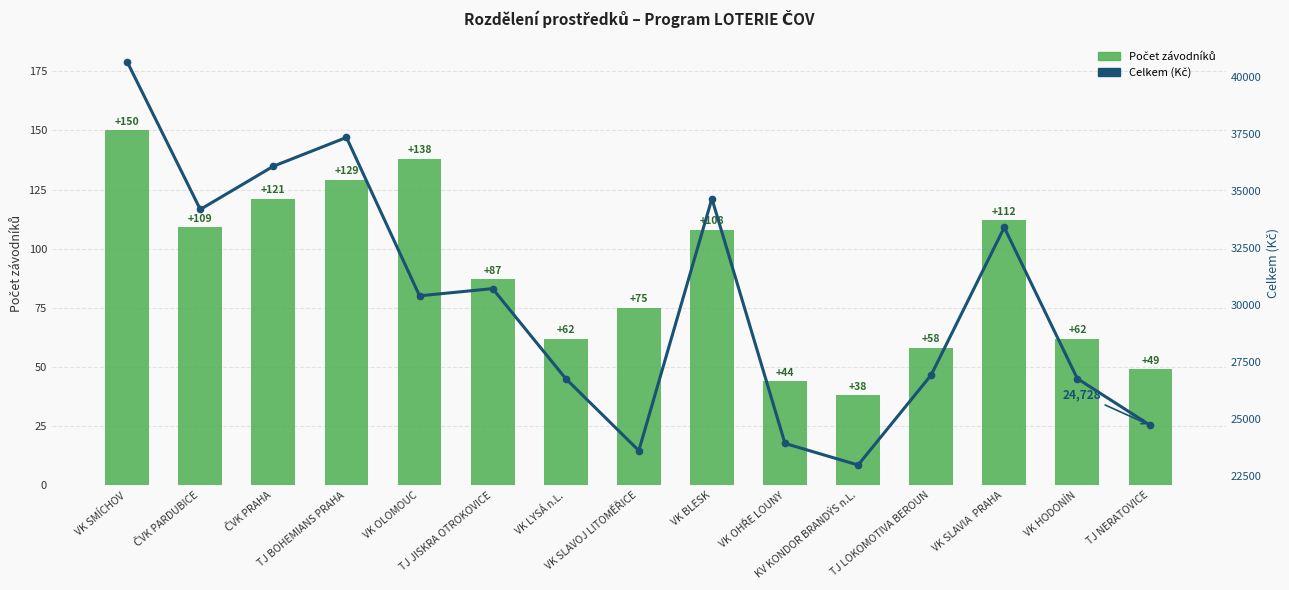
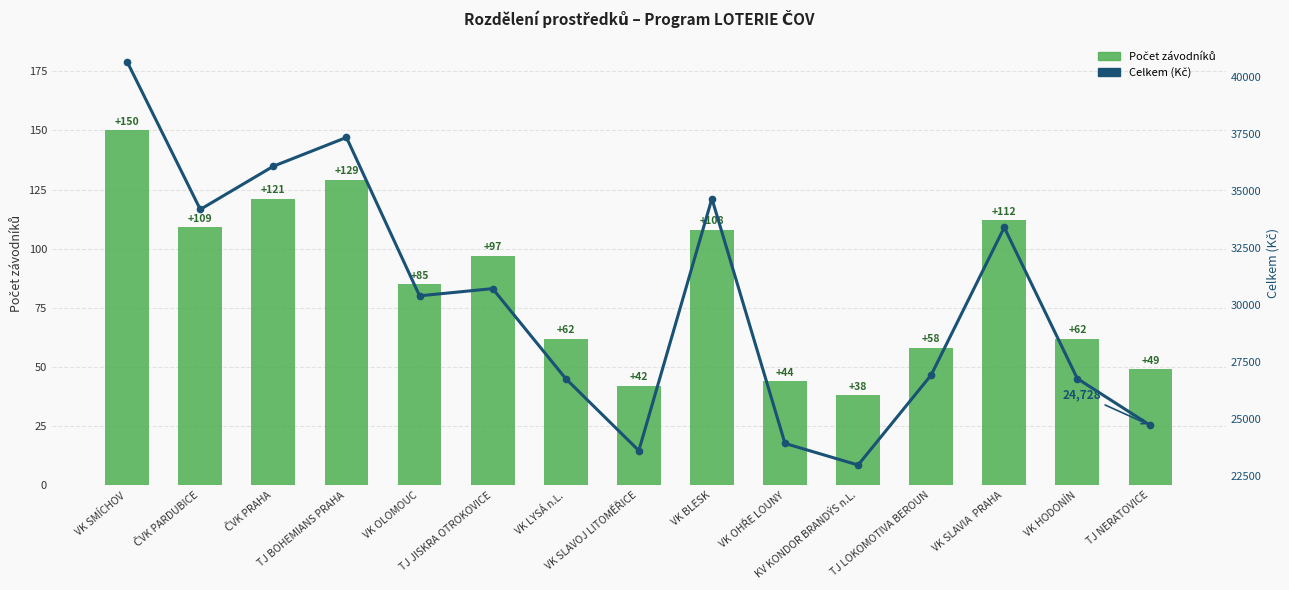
Počet závodníků, VK OLOMOUC: +138 -> +85
Počet závodníků, TJ JISKRA OTROKOVICE: +87 -> +97
Počet závodníků, VK SLAVOJ LITOMĚŘICE: +75 -> +42
